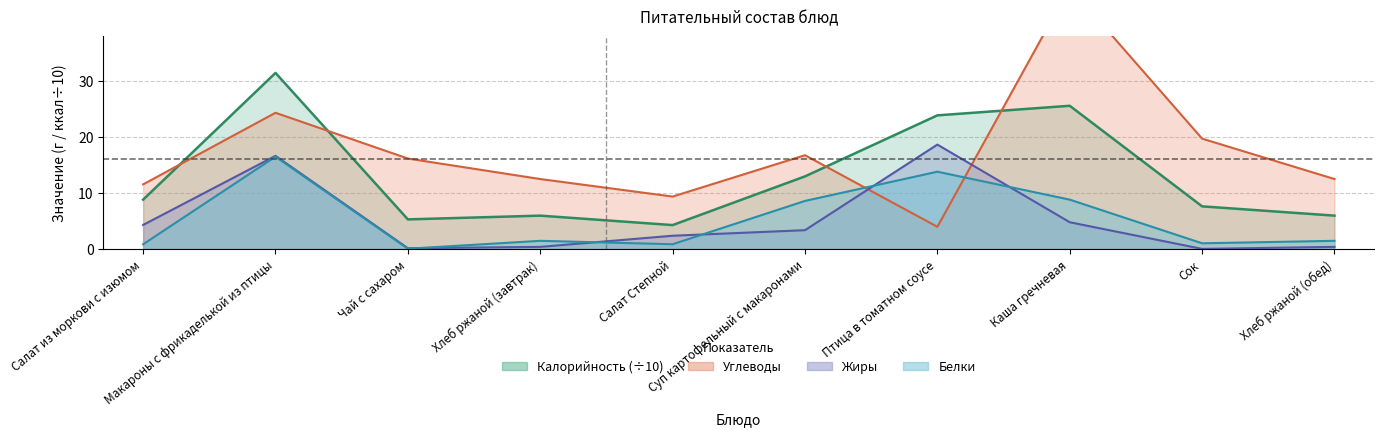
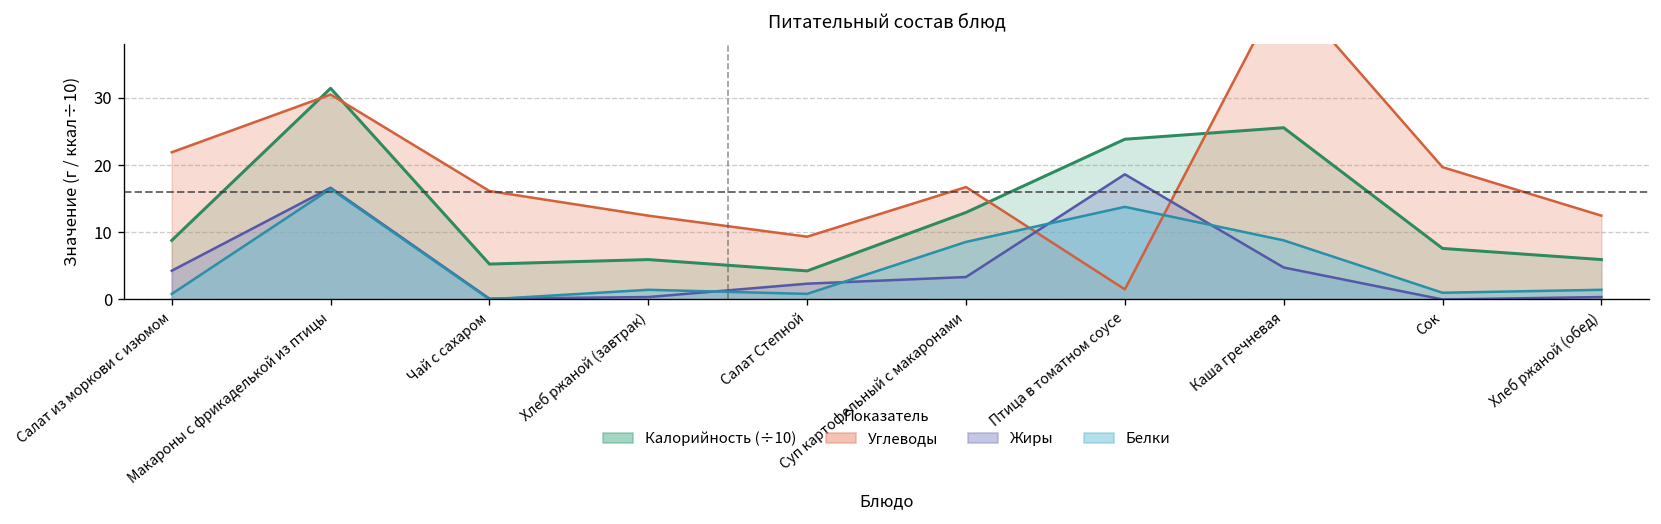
Углеводы, Салат из моркови с изюмом: 12 -> 22
Углеводы, Макароны с фрикаделькой из птицы: 24 -> 31
Углеводы, Птица в томатном соусе: 4 -> 2
